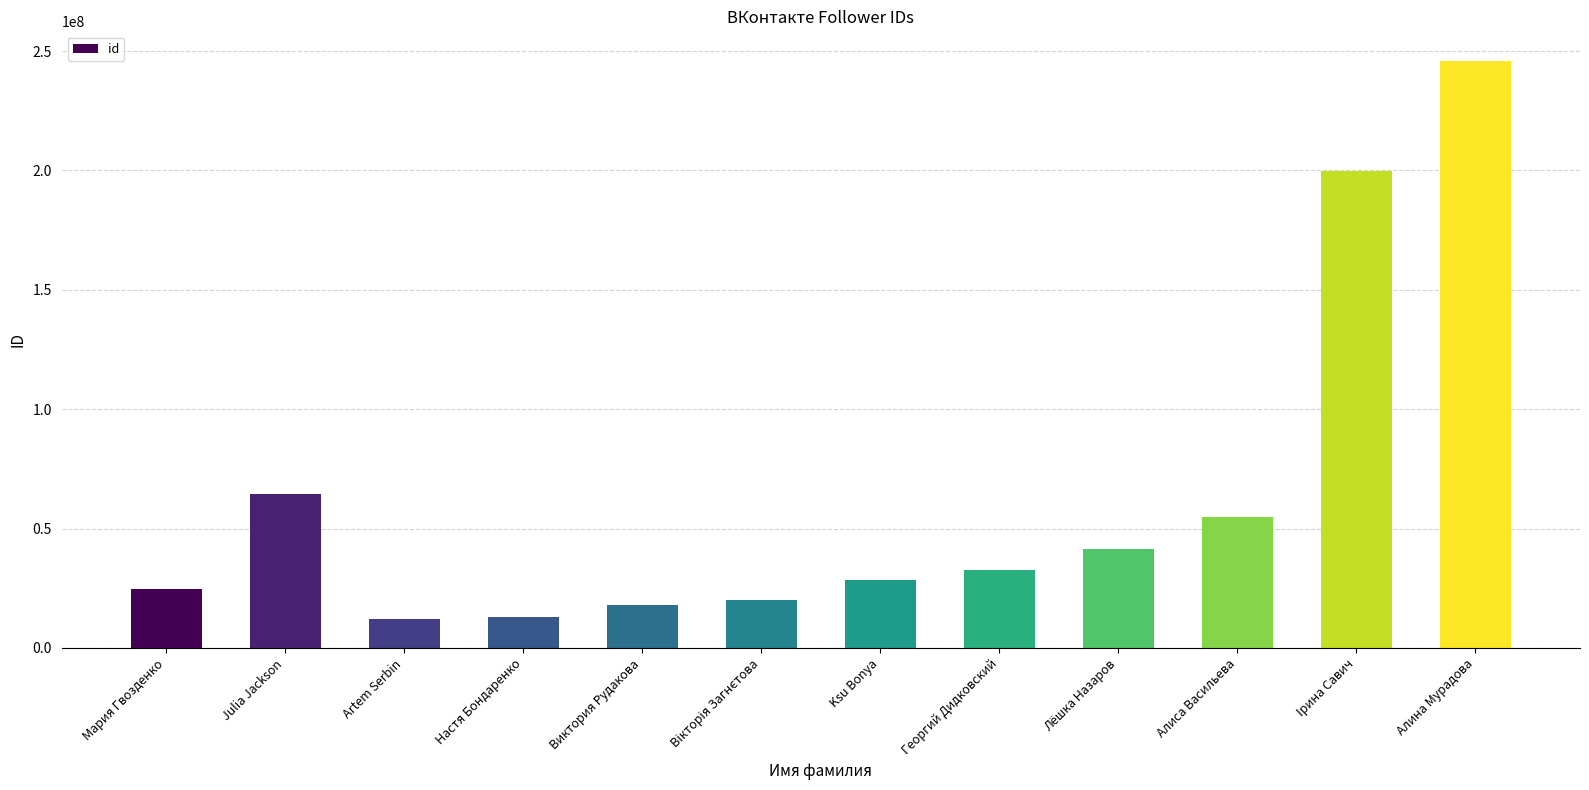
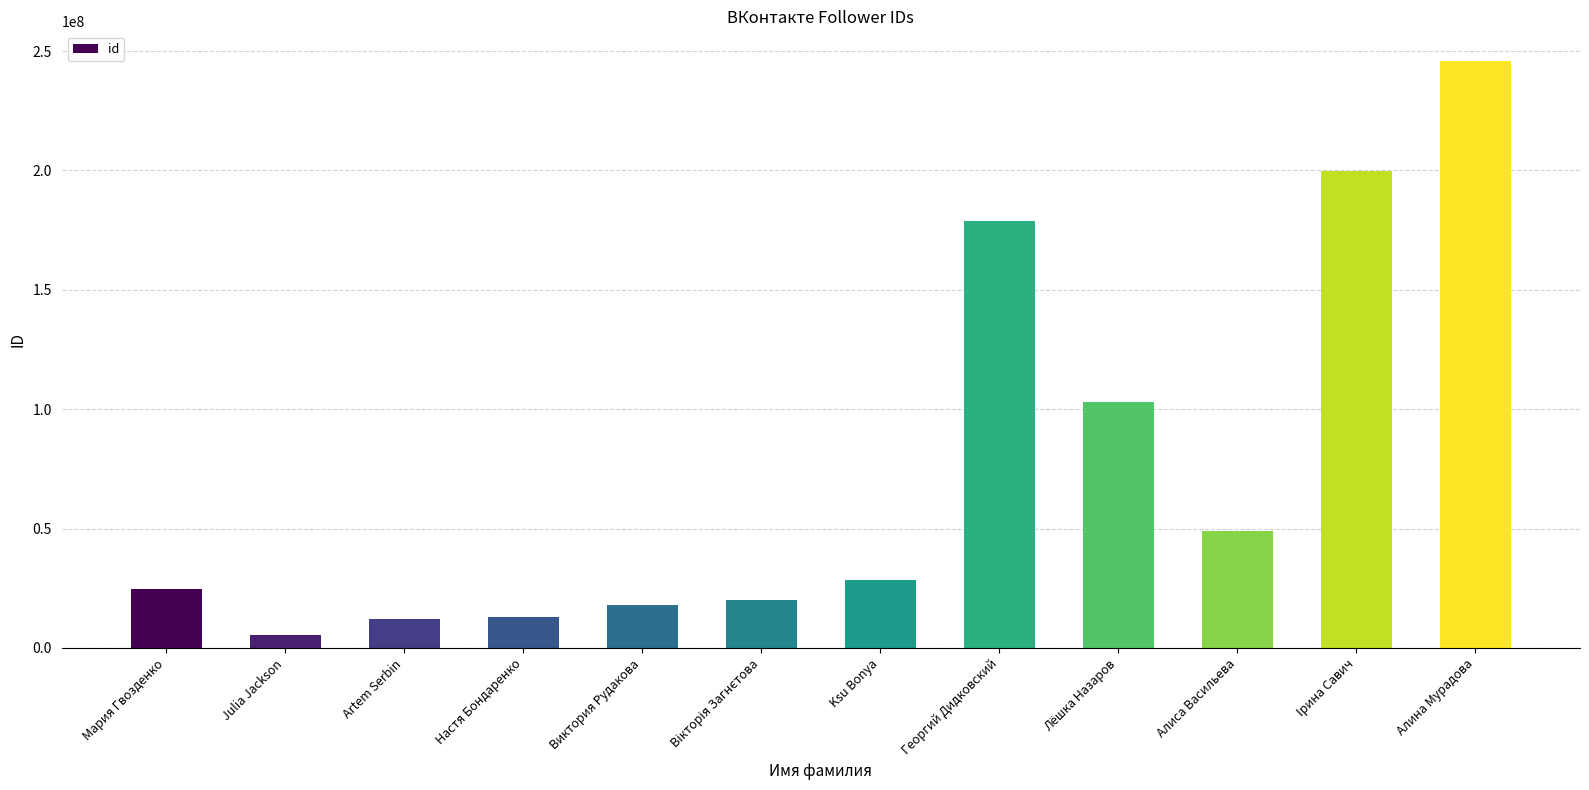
Julia Jackson: 64000000 -> 5000000
Георгий Дидковский: 33000000 -> 179000000
Лёшка Назаров: 42000000 -> 103000000
Алиса Васильева: 55000000 -> 49000000
